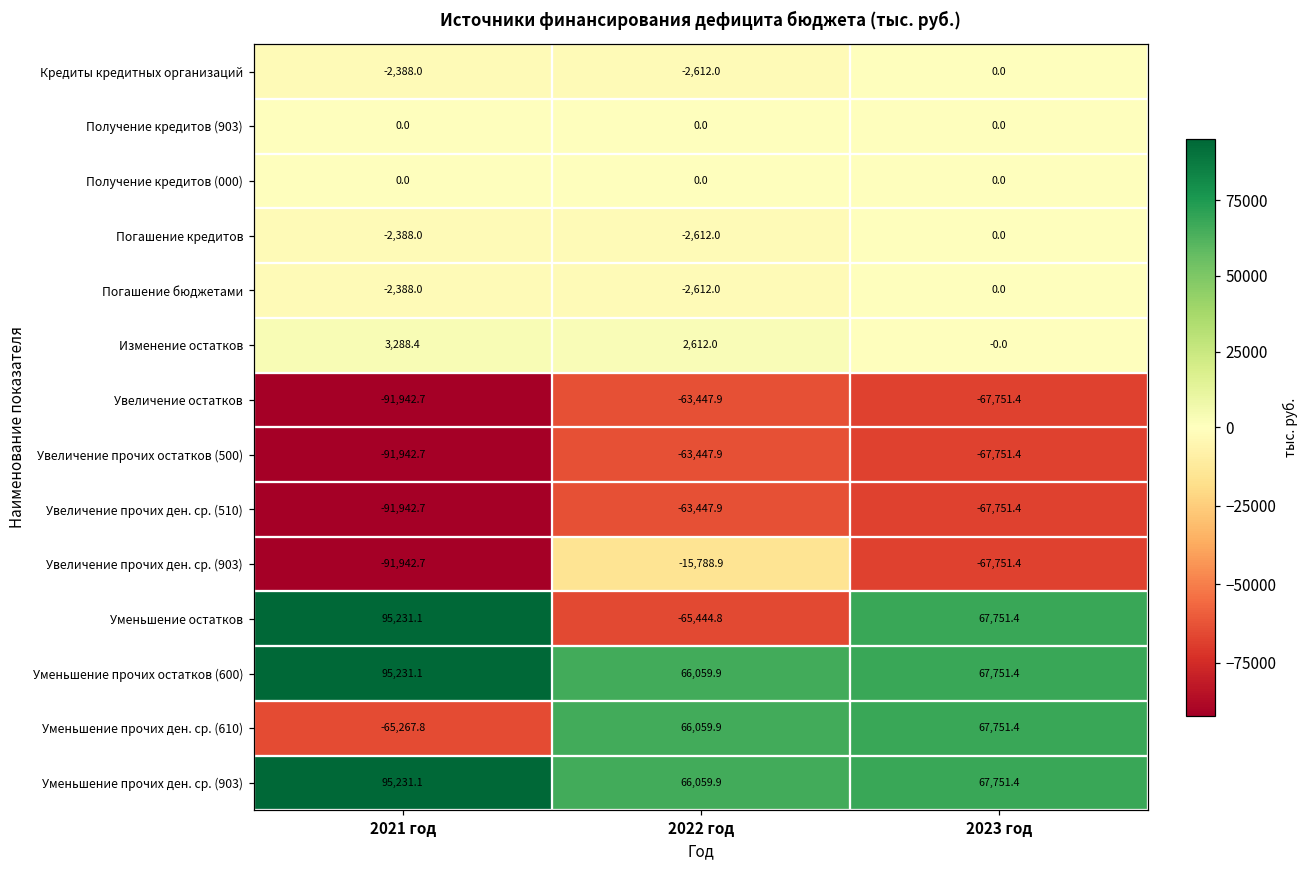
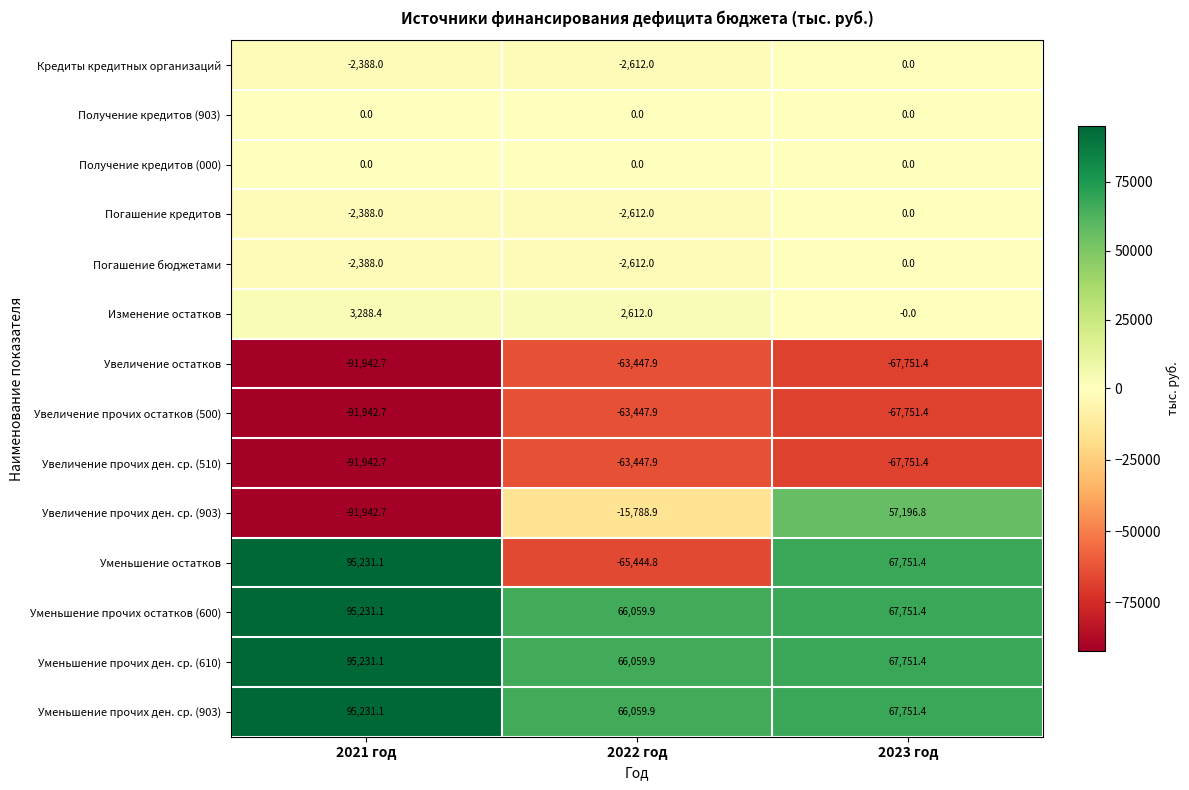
Увеличение прочих ден. ср. (903), 2023 год: -67,751.4 -> 57,196.8
Уменьшение прочих ден. ср. (610), 2021 год: -65,267.8 -> 95,231.1
